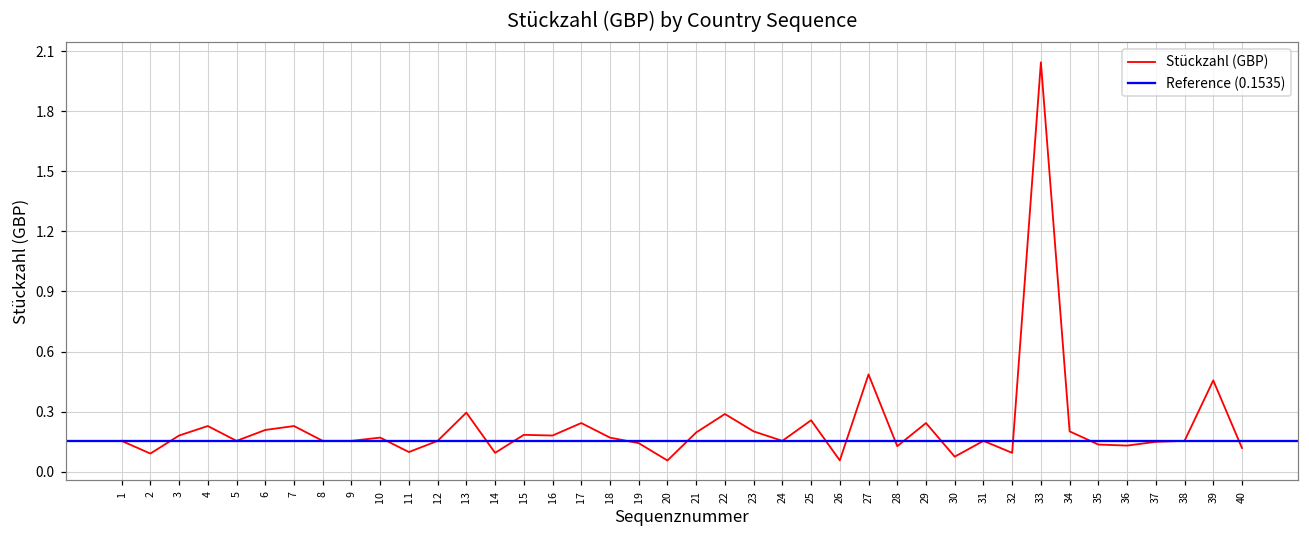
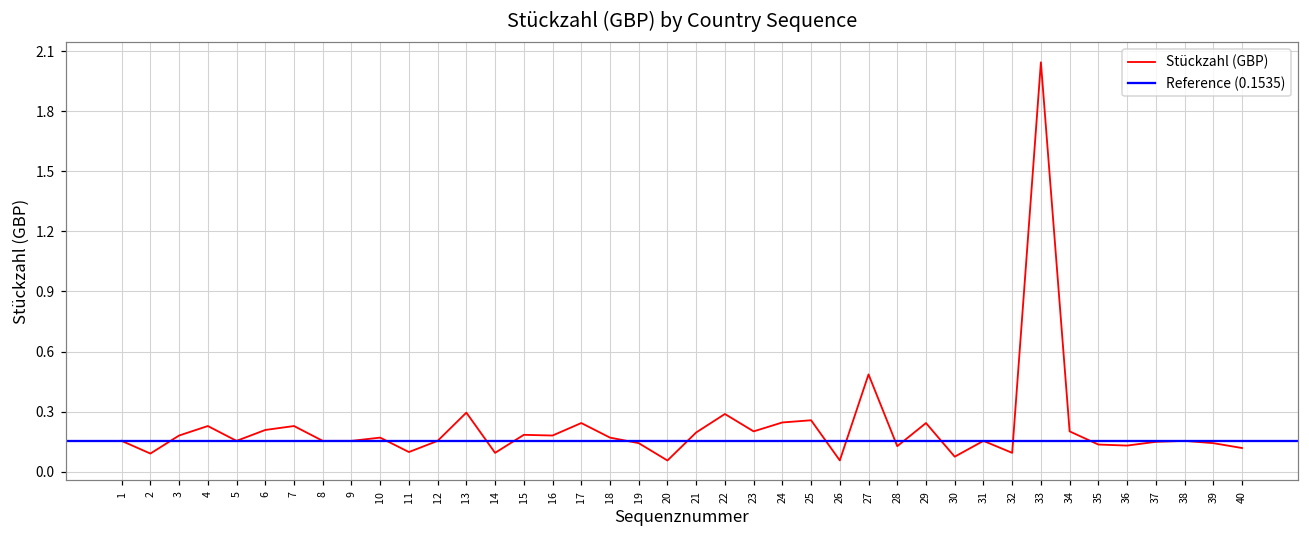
24: 0.15 -> 0.25
39: 0.46 -> 0.14
